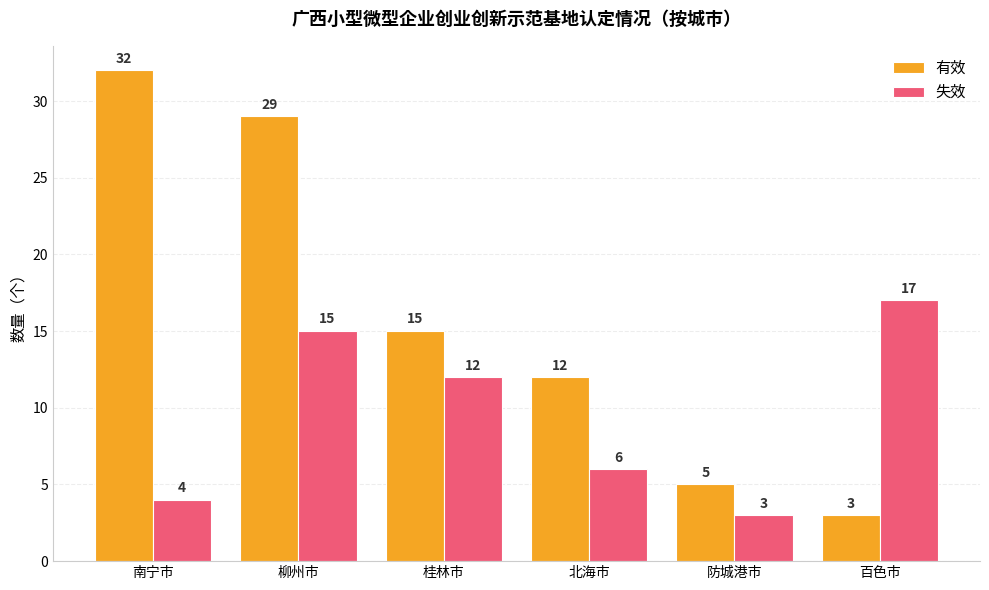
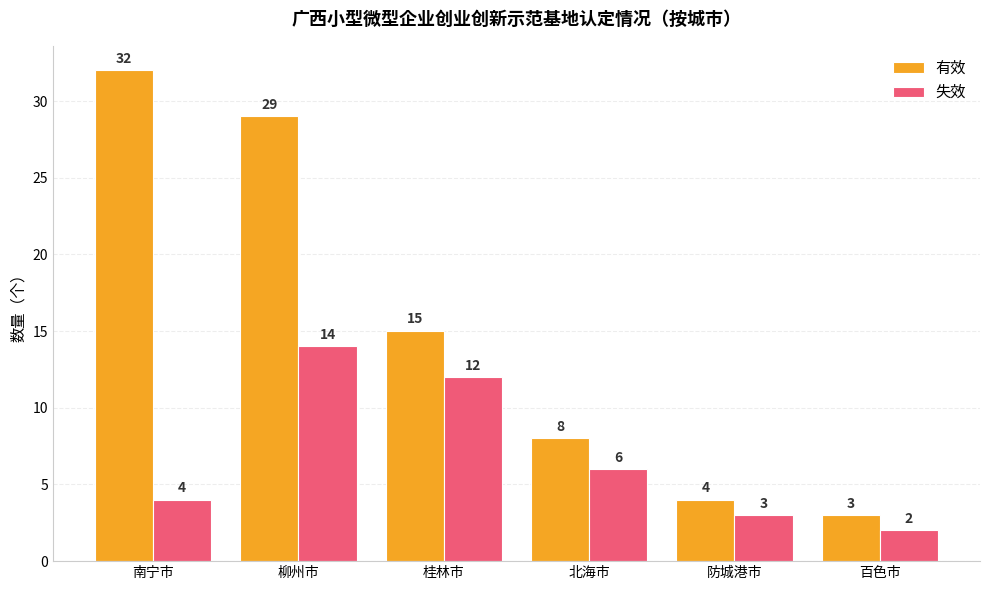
失效, 柳州市: 15 -> 14
有效, 北海市: 12 -> 8
有效, 防城港市: 5 -> 4
失效, 百色市: 17 -> 2
